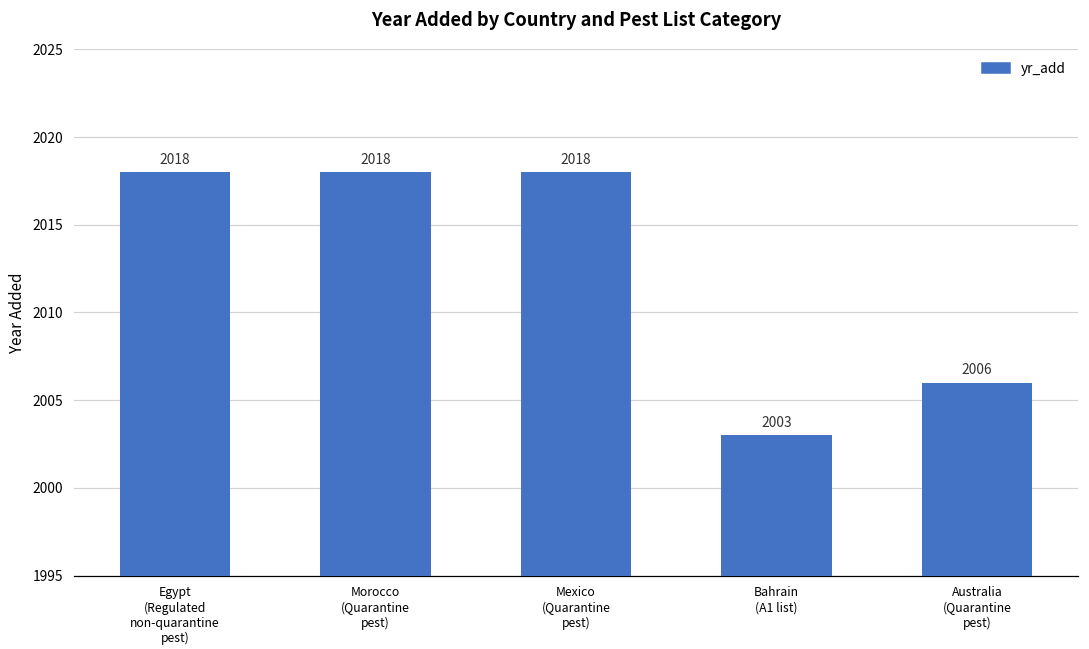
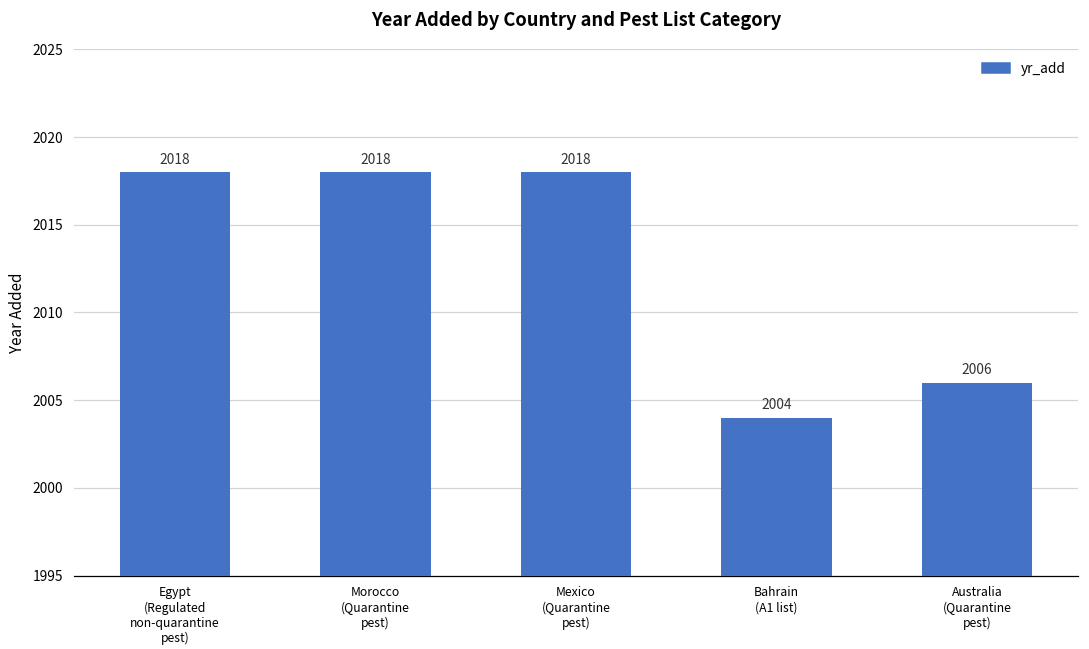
Bahrain (A1 list): 2003 -> 2004
